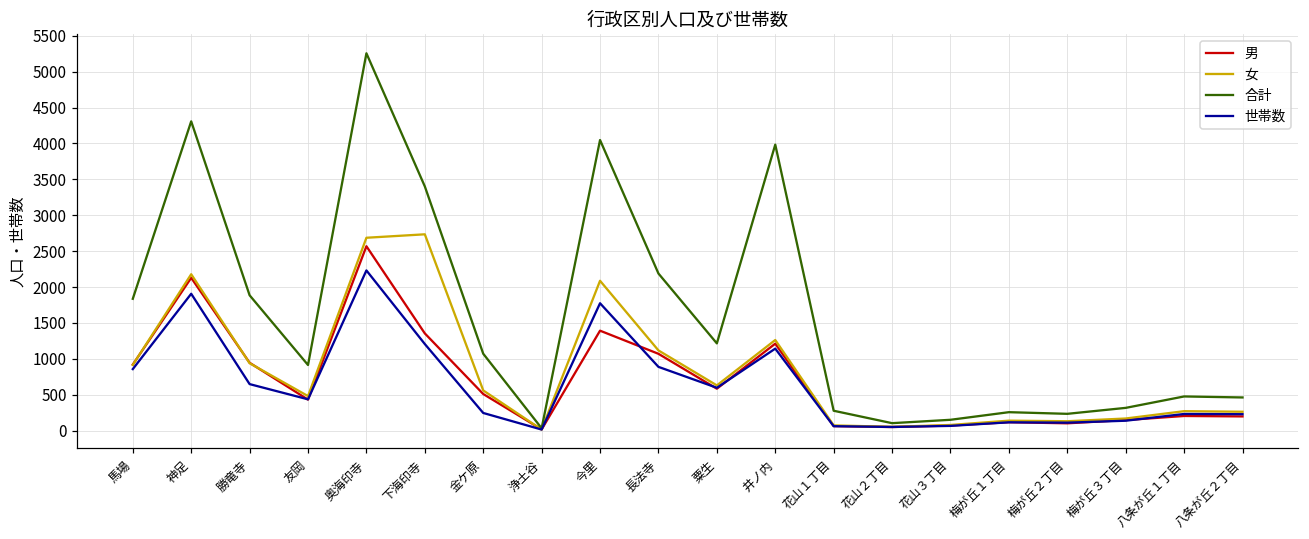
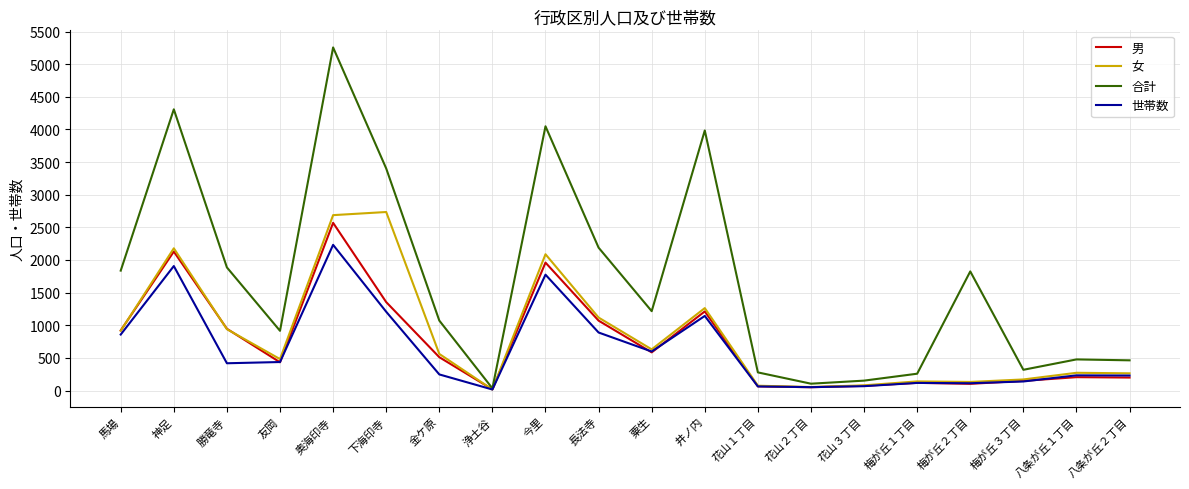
世帯数, 勝竜寺: 600 -> 400
男, 今里: 1400 -> 2000
合計, 梅が丘２丁目: 200 -> 1800
